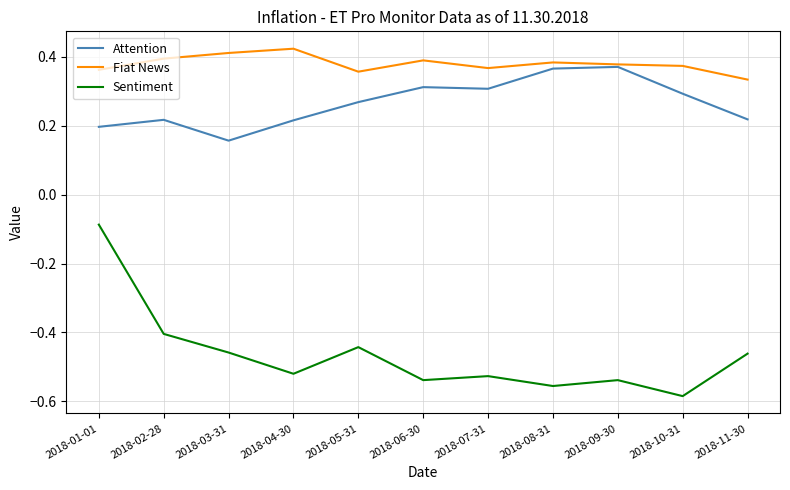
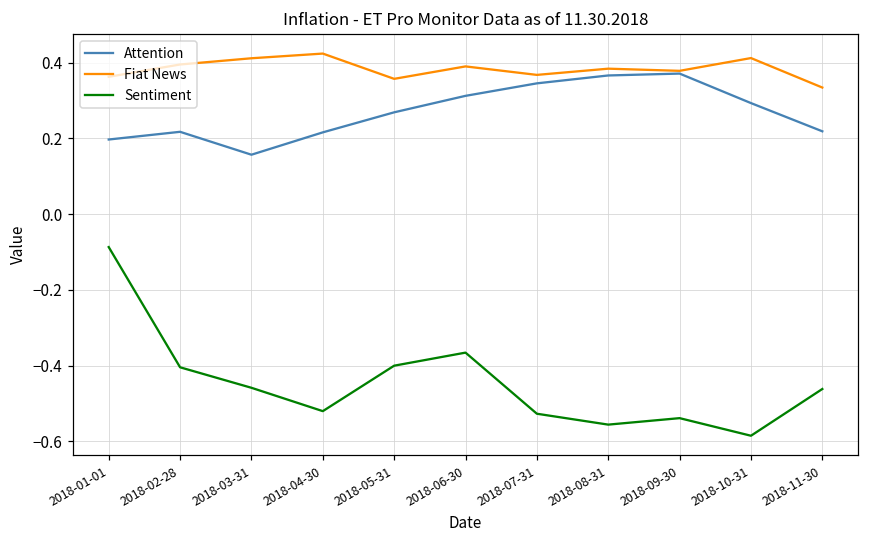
Sentiment, 2018-05-31: -0.44 -> -0.40
Sentiment, 2018-06-30: -0.54 -> -0.37
Attention, 2018-07-31: 0.31 -> 0.35
Fiat News, 2018-10-31: 0.37 -> 0.41
